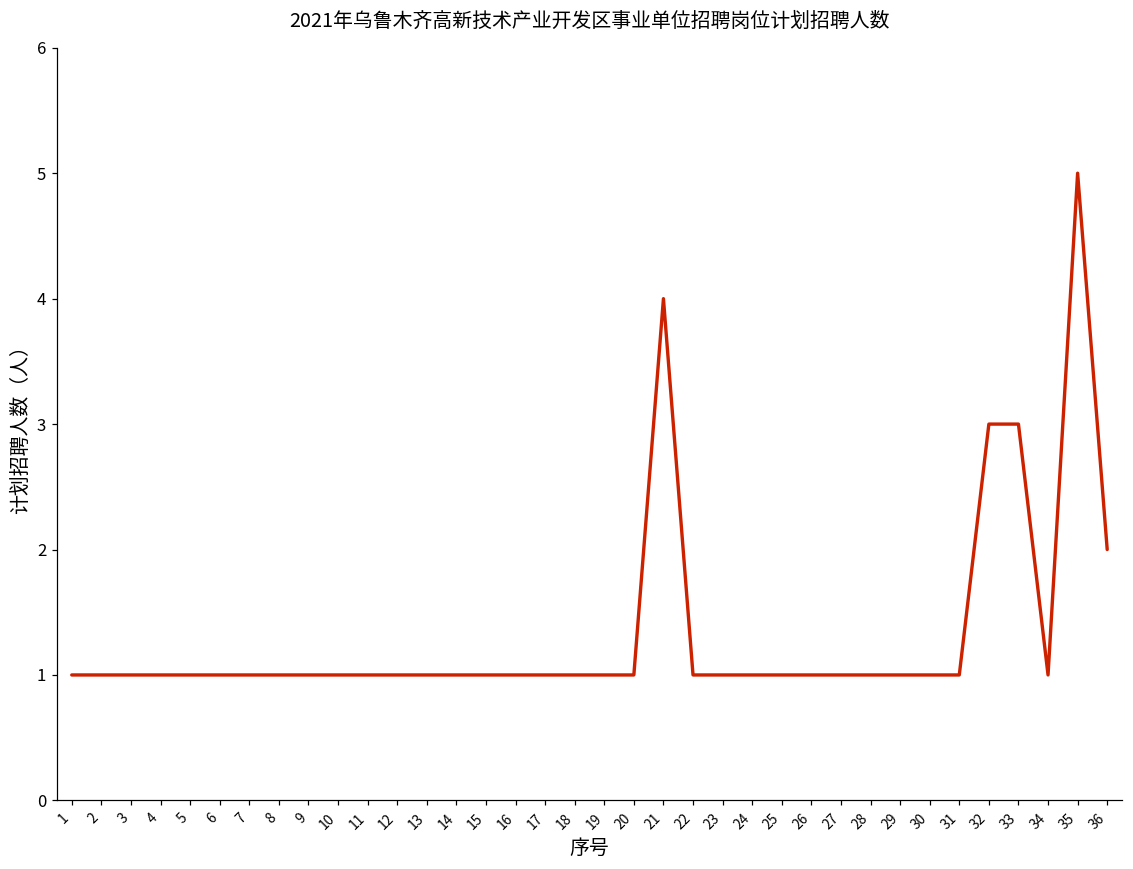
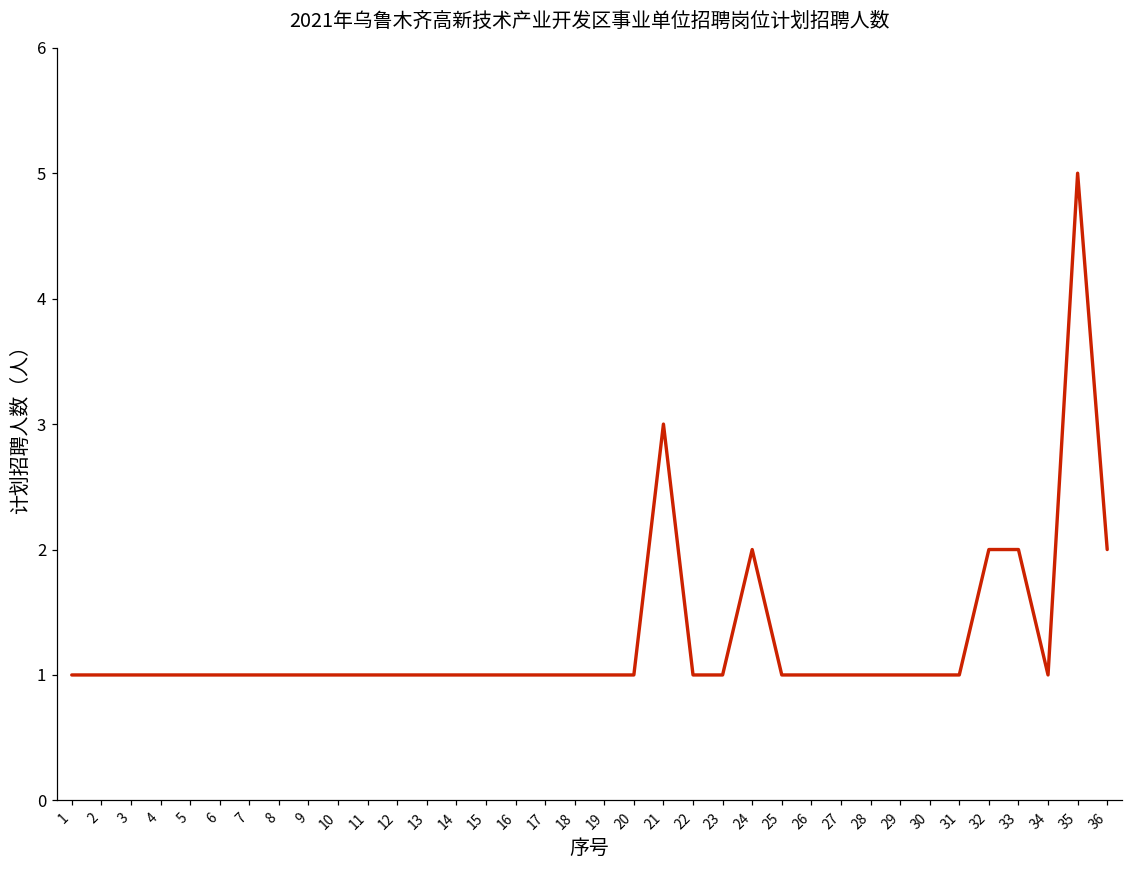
21: 4 -> 3
24: 1 -> 2
32: 3 -> 2
33: 3 -> 2
